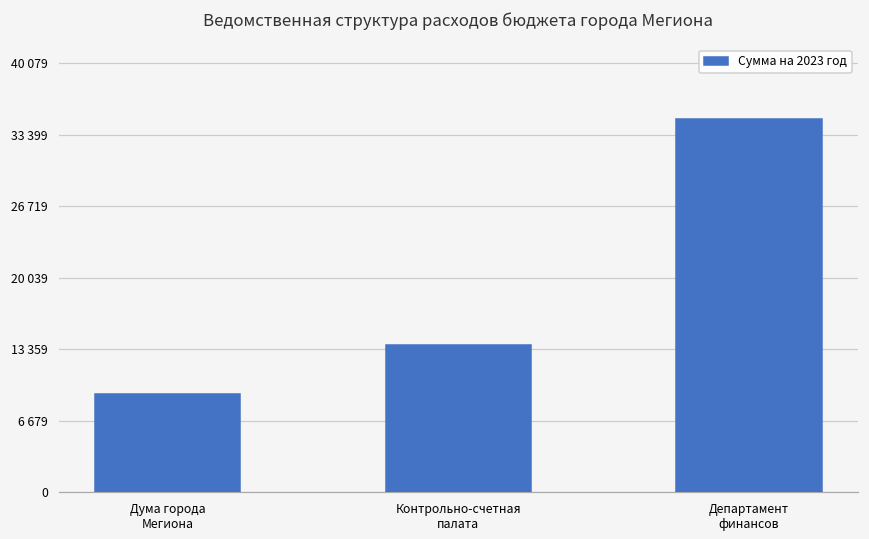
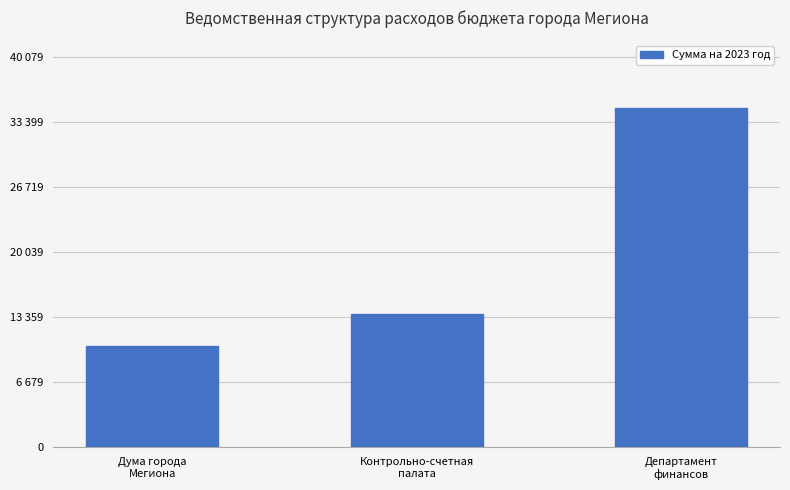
Дума города Мегиона: 9000 -> 10000
